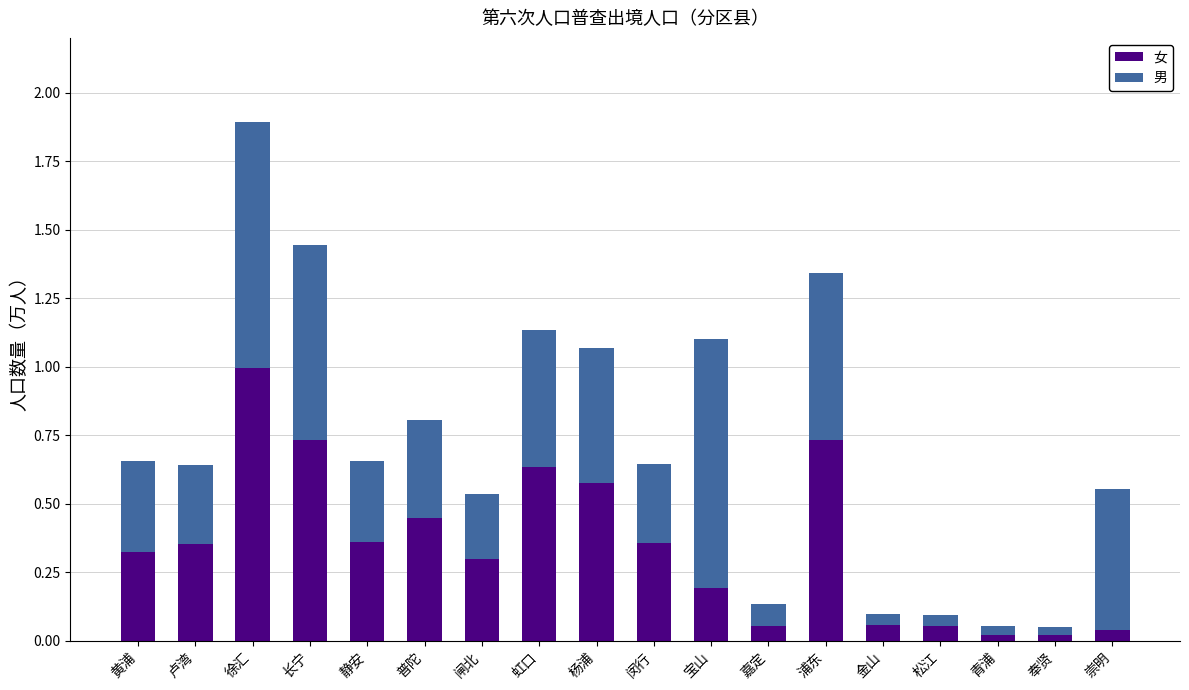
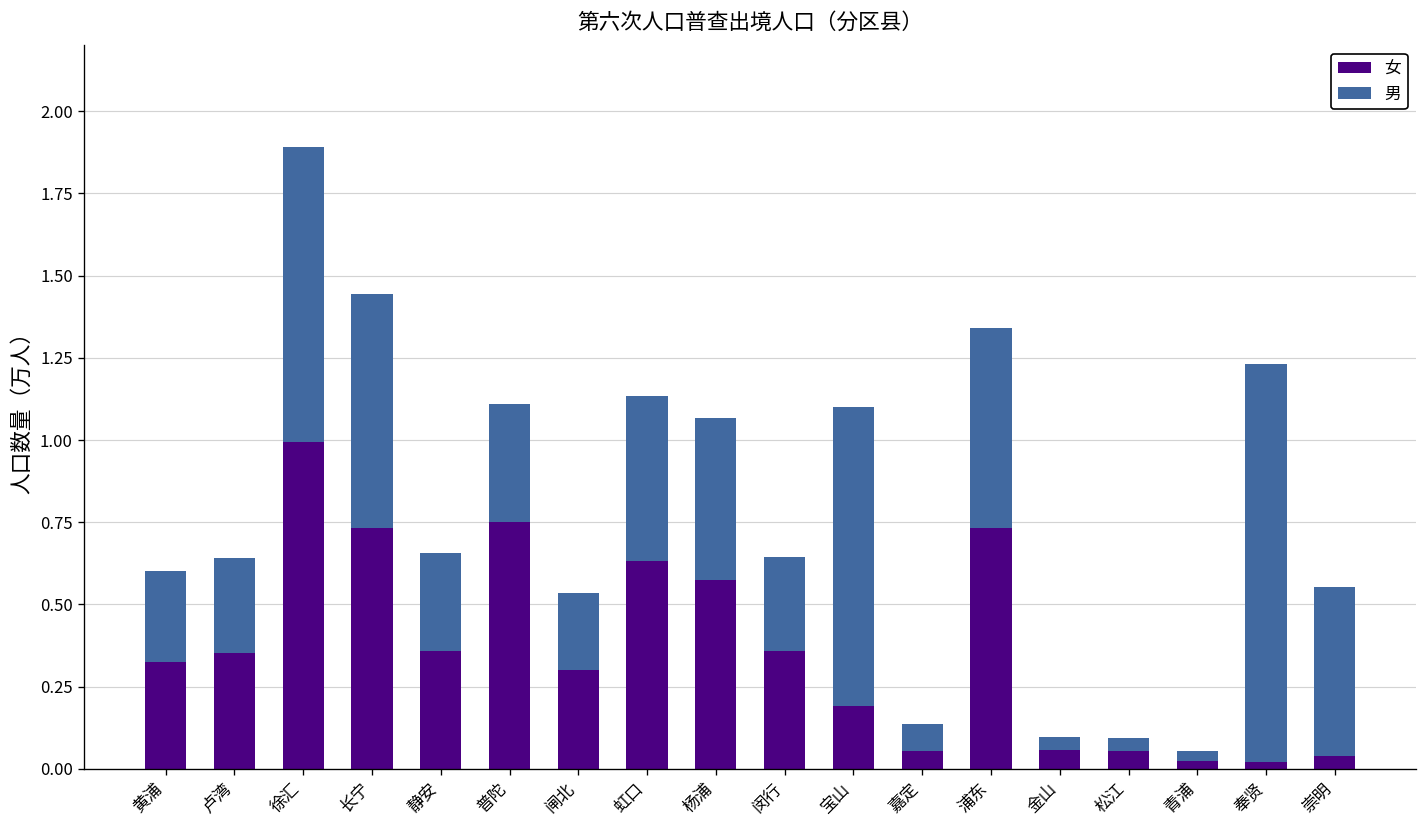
男, 黄浦: 0.33 -> 0.28
女, 普陀: 0.45 -> 0.75
男, 奉贤: 0.03 -> 1.21
